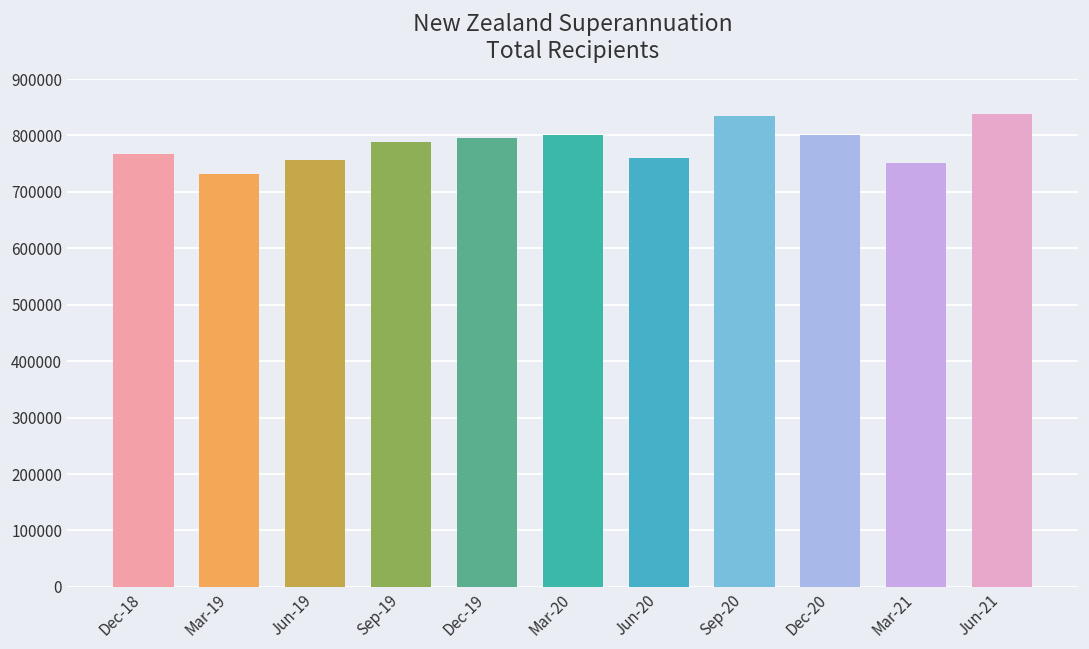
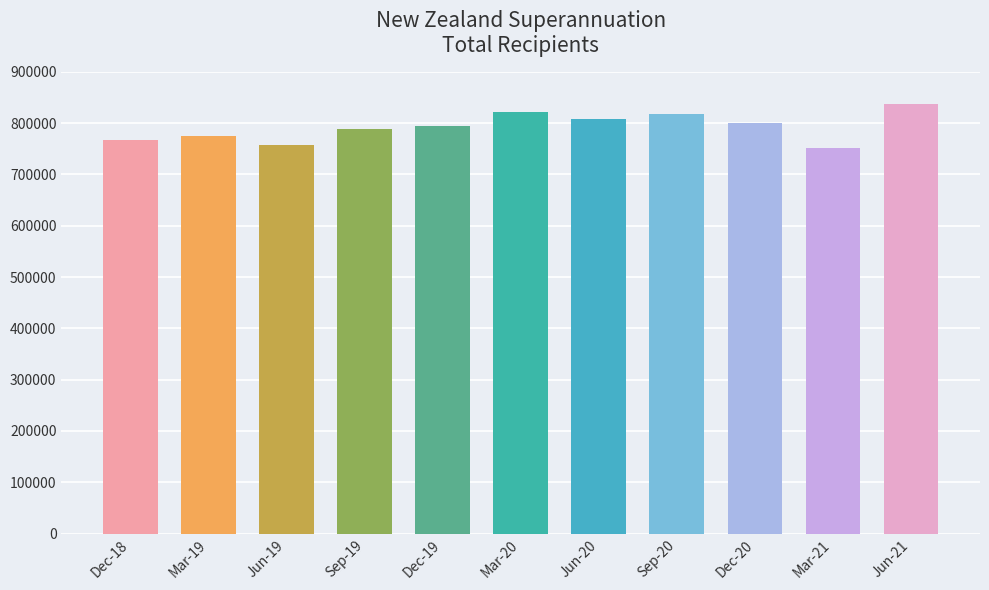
Mar-19: 730000 -> 770000
Mar-20: 800000 -> 820000
Jun-20: 760000 -> 810000
Sep-20: 830000 -> 820000
